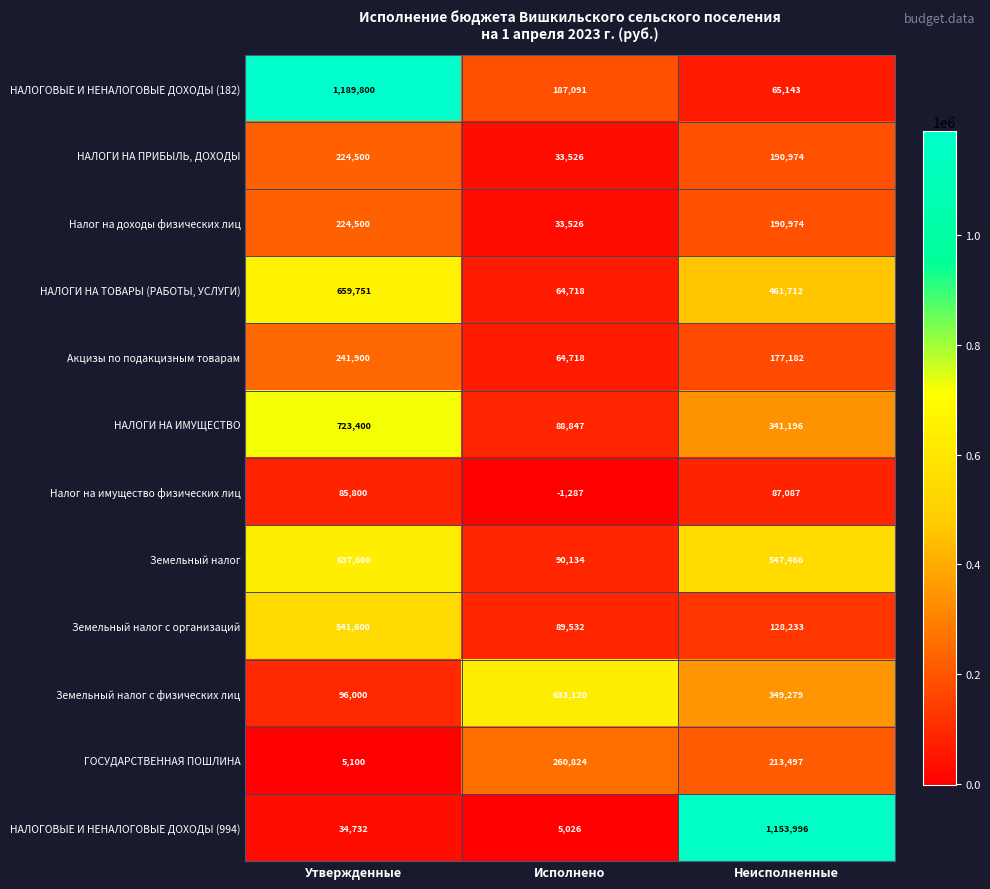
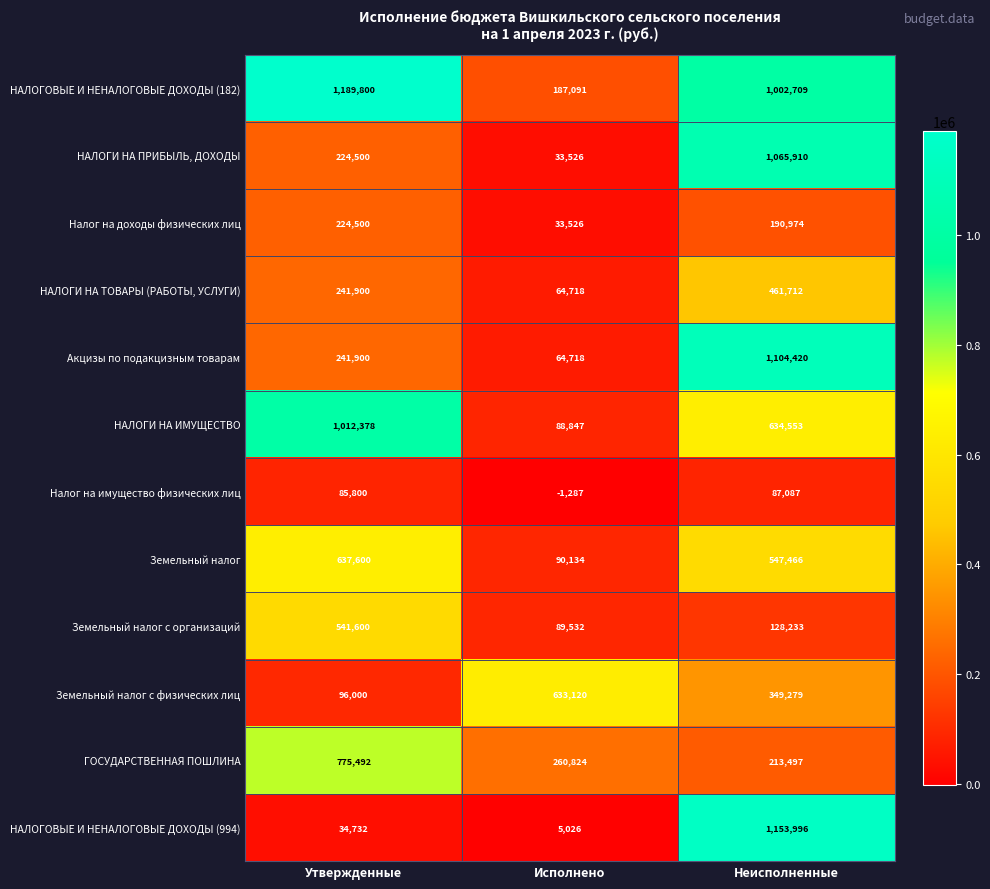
НАЛОГОВЫЕ И НЕНАЛОГОВЫЕ ДОХОДЫ (182), Неисполненные: 65,143 -> 1,002,709
НАЛОГИ НА ПРИБЫЛЬ, ДОХОДЫ, Неисполненные: 190,974 -> 1,065,910
НАЛОГИ НА ТОВАРЫ (РАБОТЫ, УСЛУГИ), Утвержденные: 659,751 -> 241,900
Акцизы по подакцизным товарам, Неисполненные: 177,182 -> 1,104,420
НАЛОГИ НА ИМУЩЕСТВО, Утвержденные: 723,400 -> 1,012,378
НАЛОГИ НА ИМУЩЕСТВО, Неисполненные: 341,196 -> 634,553
ГОСУДАРСТВЕННАЯ ПОШЛИНА, Утвержденные: 5,100 -> 775,492
